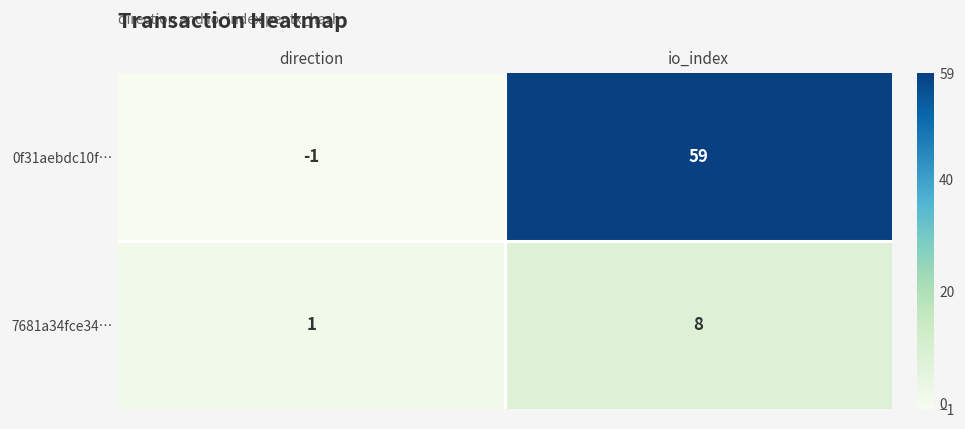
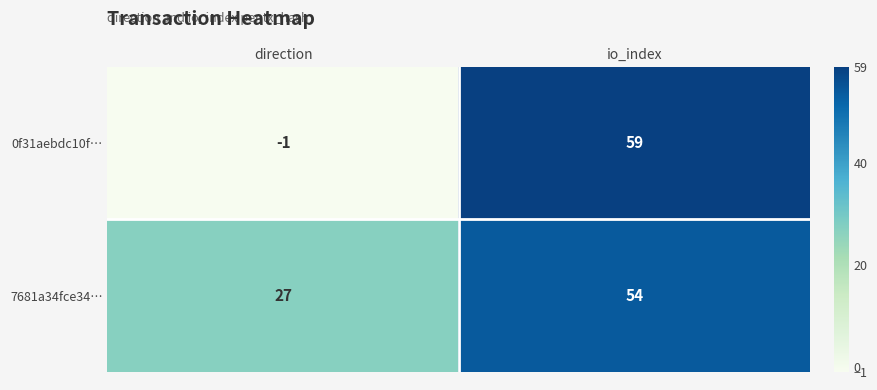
7681a34fce34…, direction: 1 -> 27
7681a34fce34…, io_index: 8 -> 54
